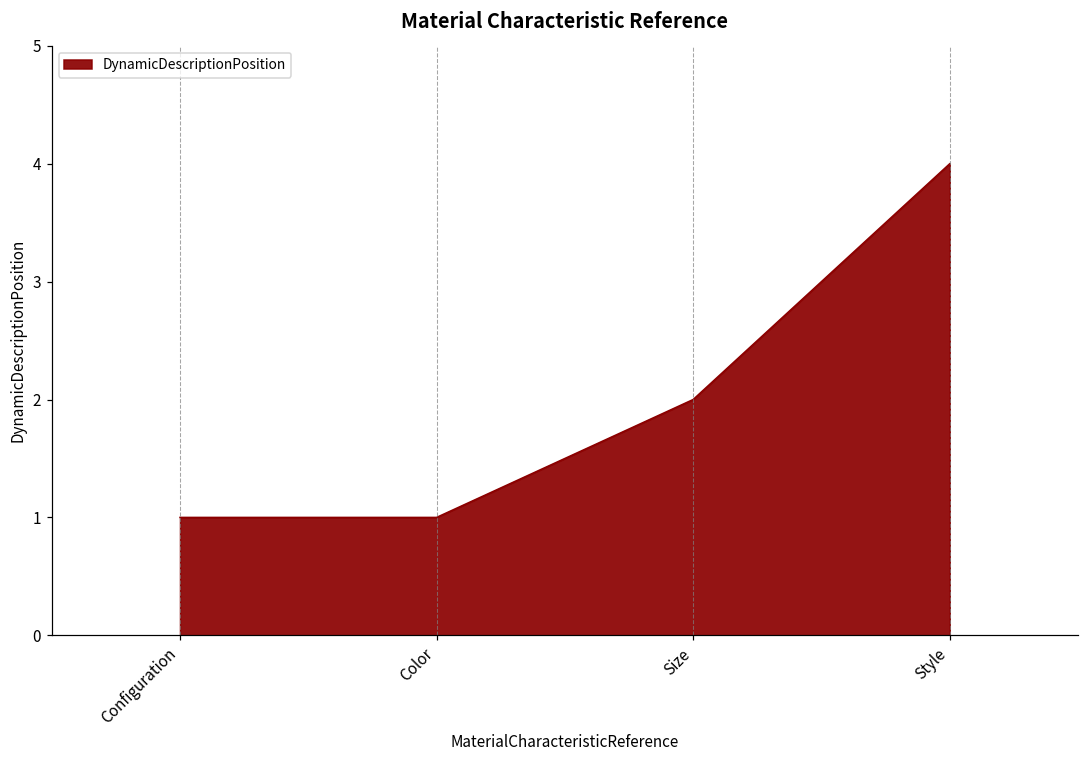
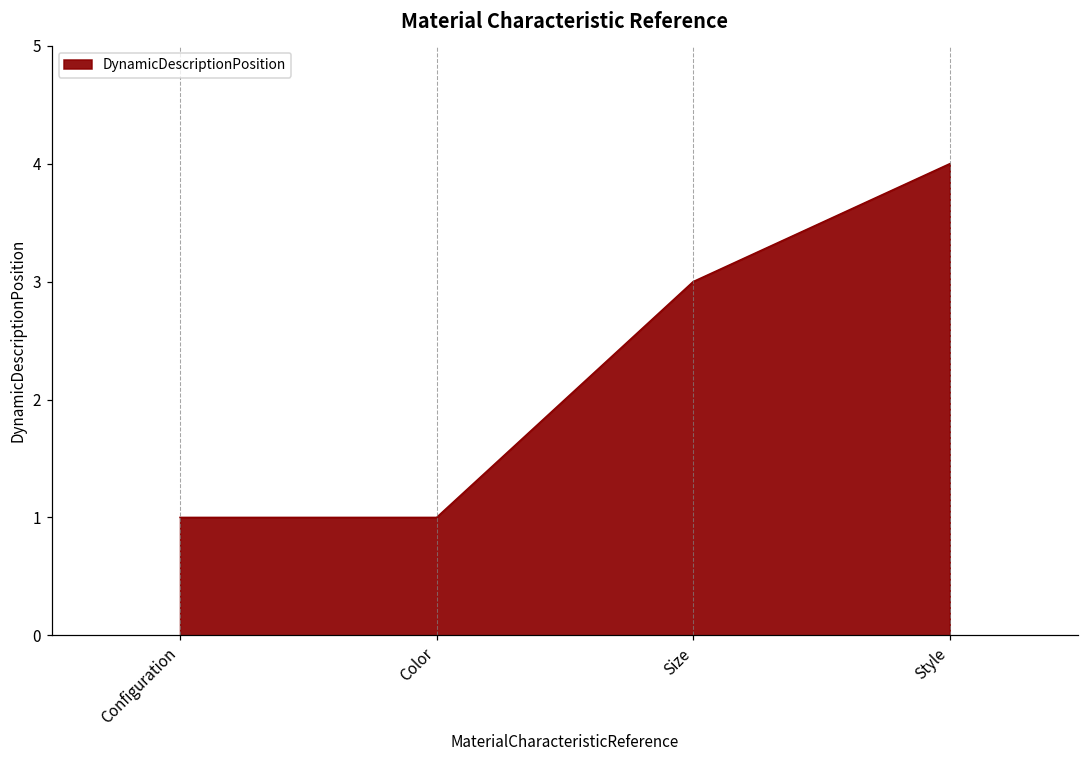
Size: 2 -> 3
